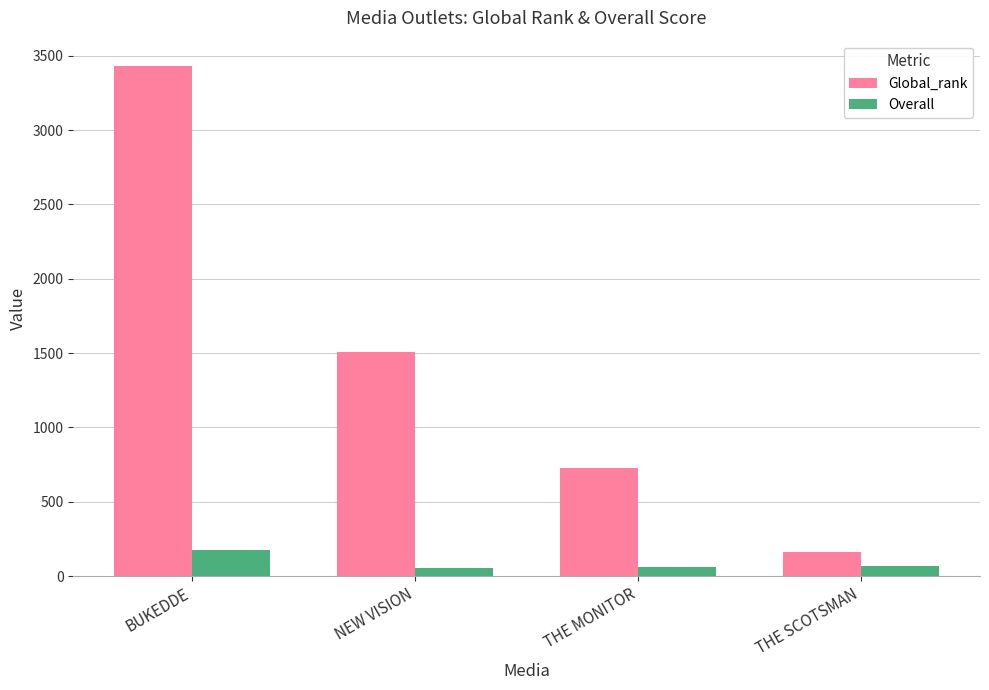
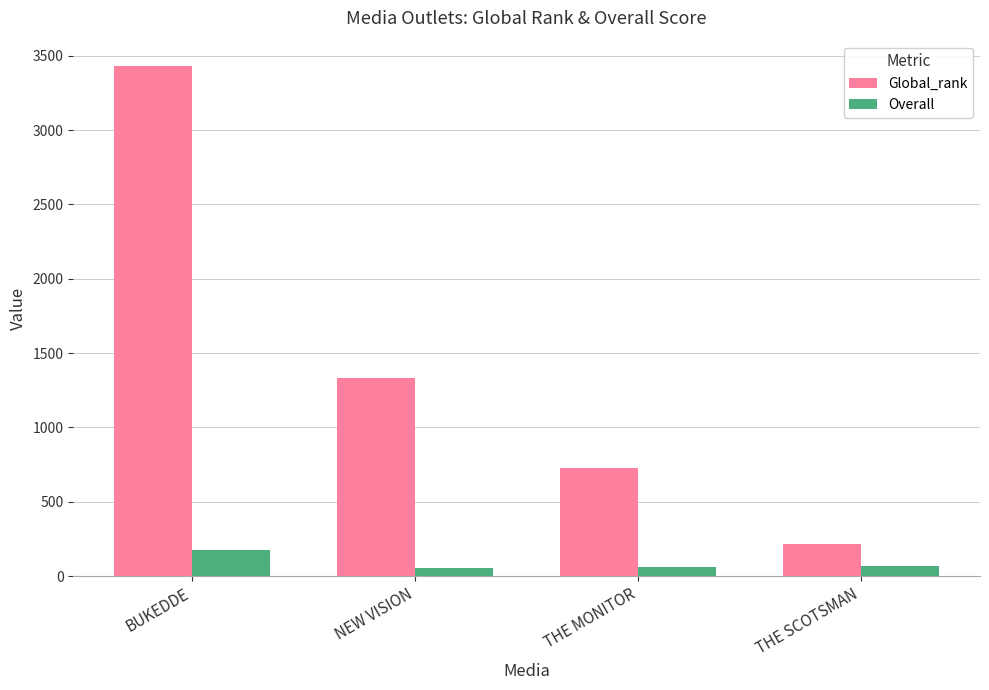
Global_rank, NEW VISION: 1510 -> 1330
Global_rank, THE SCOTSMAN: 160 -> 220
